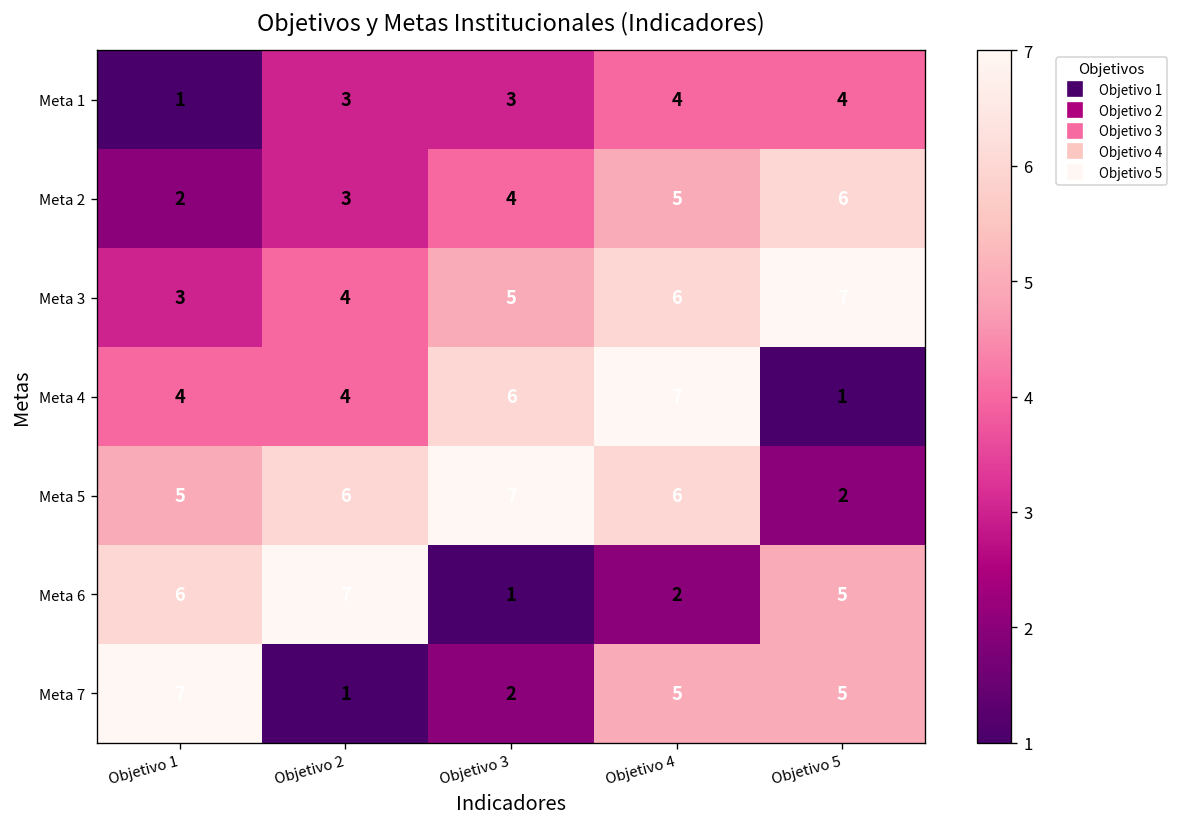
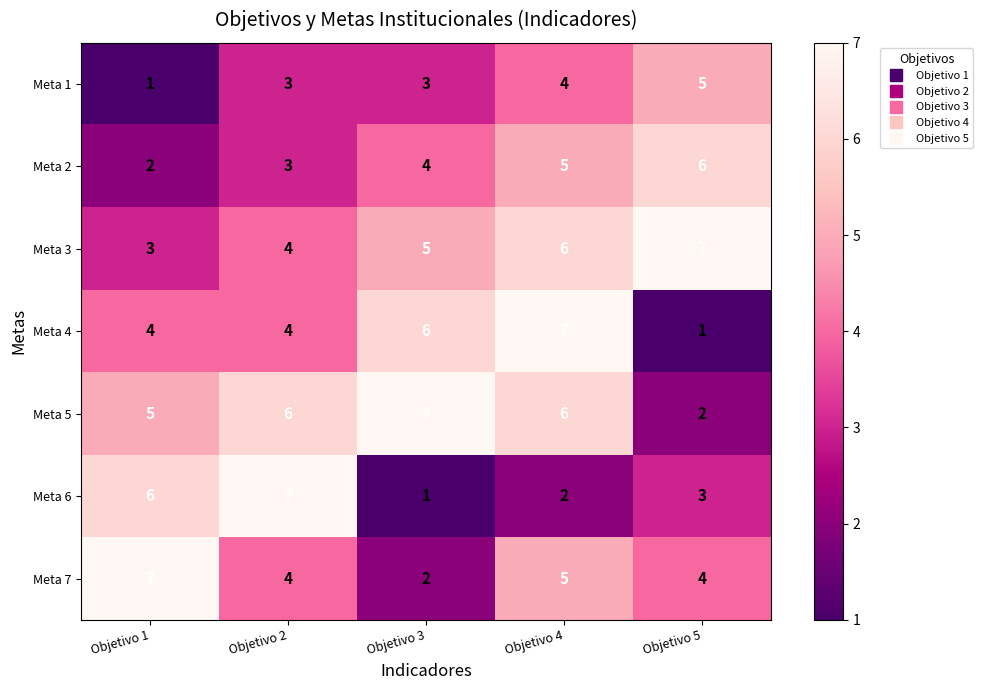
Meta 1, Objetivo 5: 4 -> 5
Meta 6, Objetivo 5: 5 -> 3
Meta 7, Objetivo 2: 1 -> 4
Meta 7, Objetivo 5: 5 -> 4
